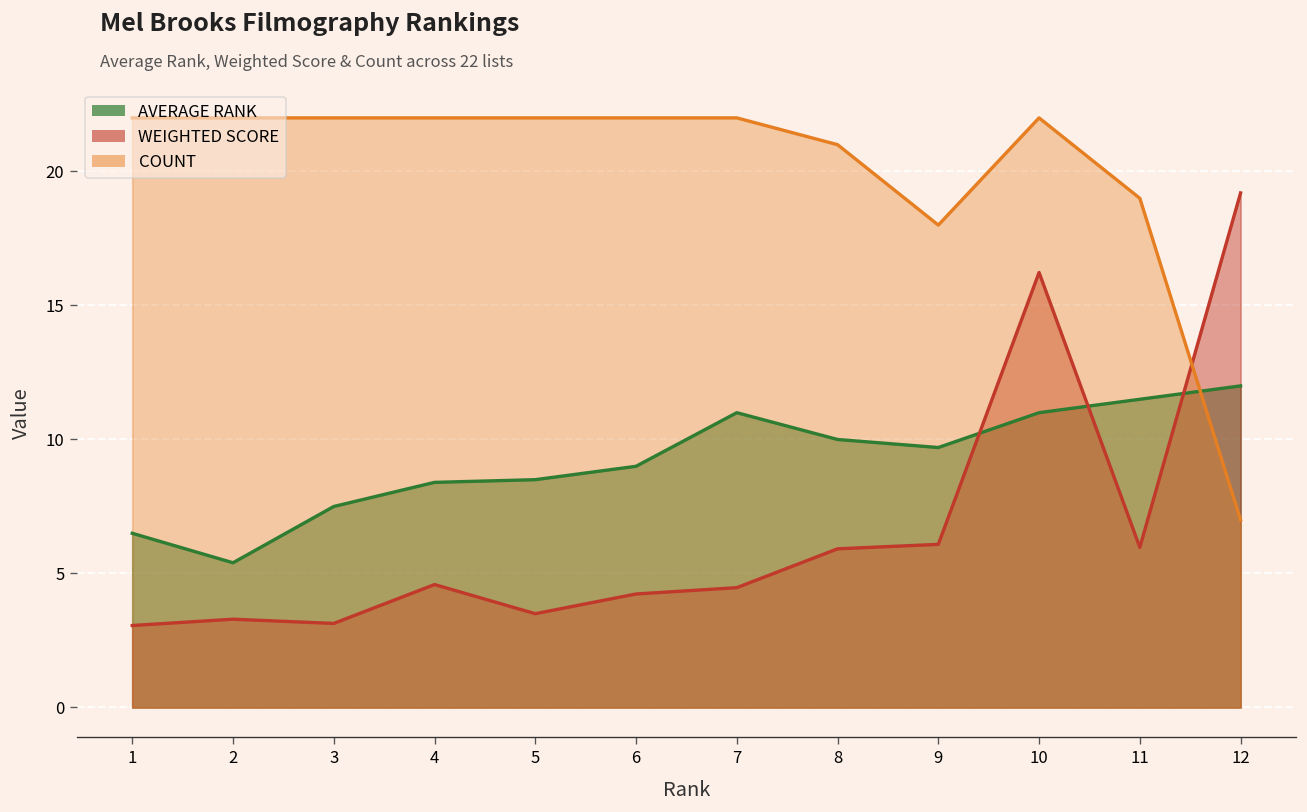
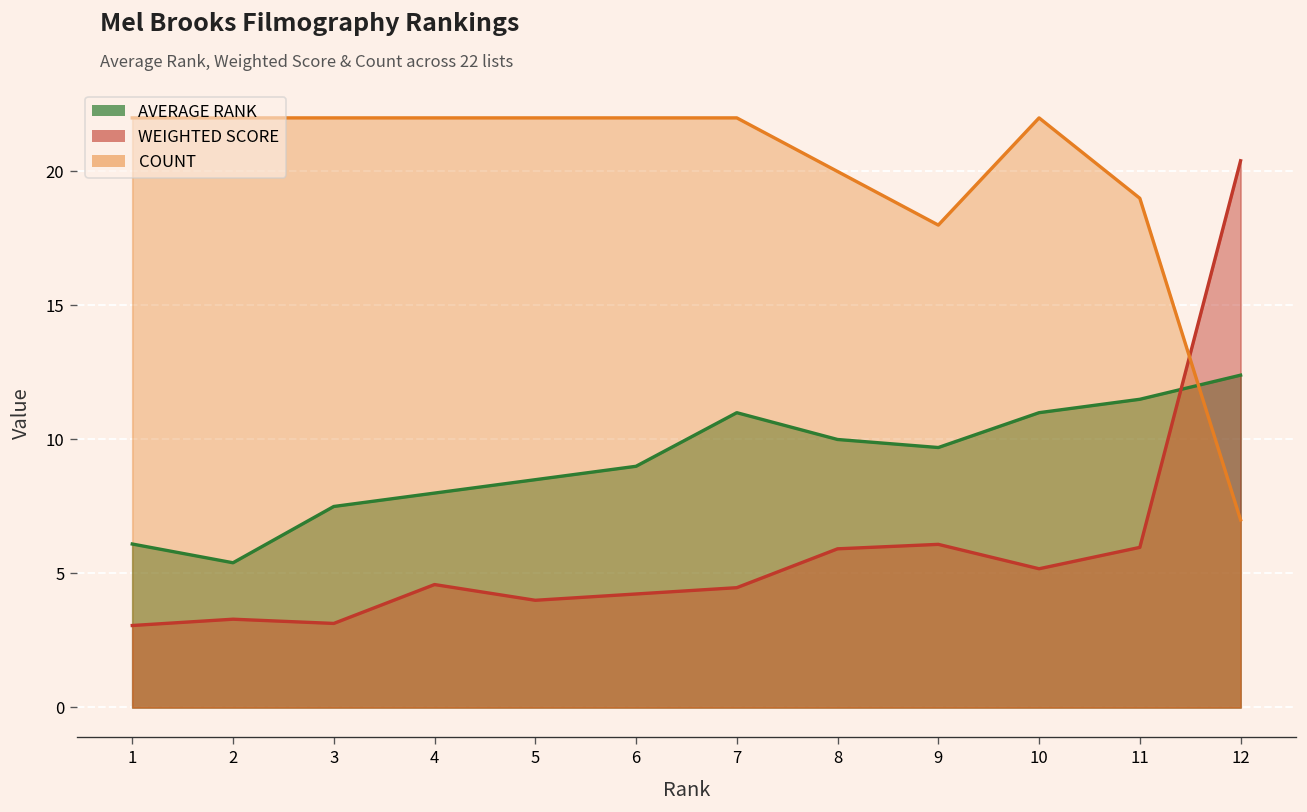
AVERAGE RANK, 1: 6.5 -> 6.1
AVERAGE RANK, 4: 8.4 -> 8.0
WEIGHTED SCORE, 5: 3.5 -> 4.0
COUNT, 8: 21 -> 20
WEIGHTED SCORE, 10: 16.2 -> 5.2
AVERAGE RANK, 12: 12.0 -> 12.4
WEIGHTED SCORE, 12: 19.2 -> 20.4
